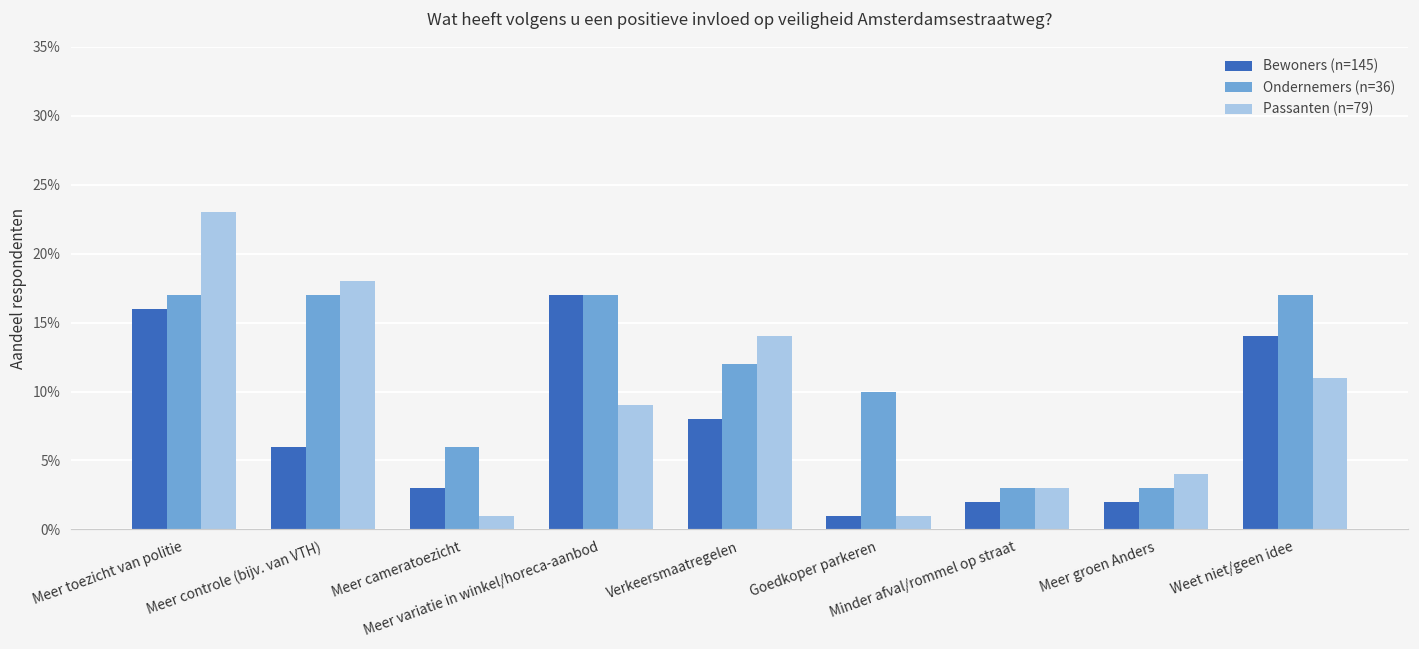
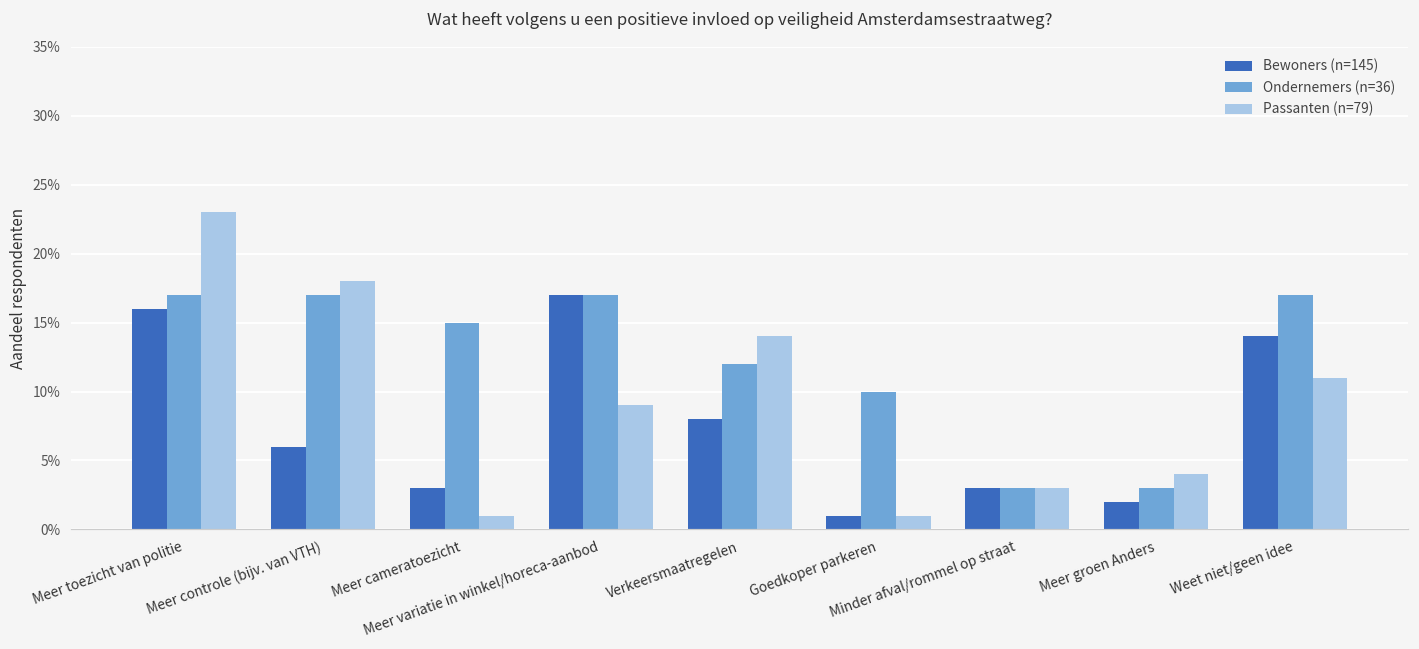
Ondernemers (n=36), Meer cameratoezicht: 6.0% -> 15.0%
Bewoners (n=145), Minder afval/rommel op straat: 2.0% -> 3.0%
